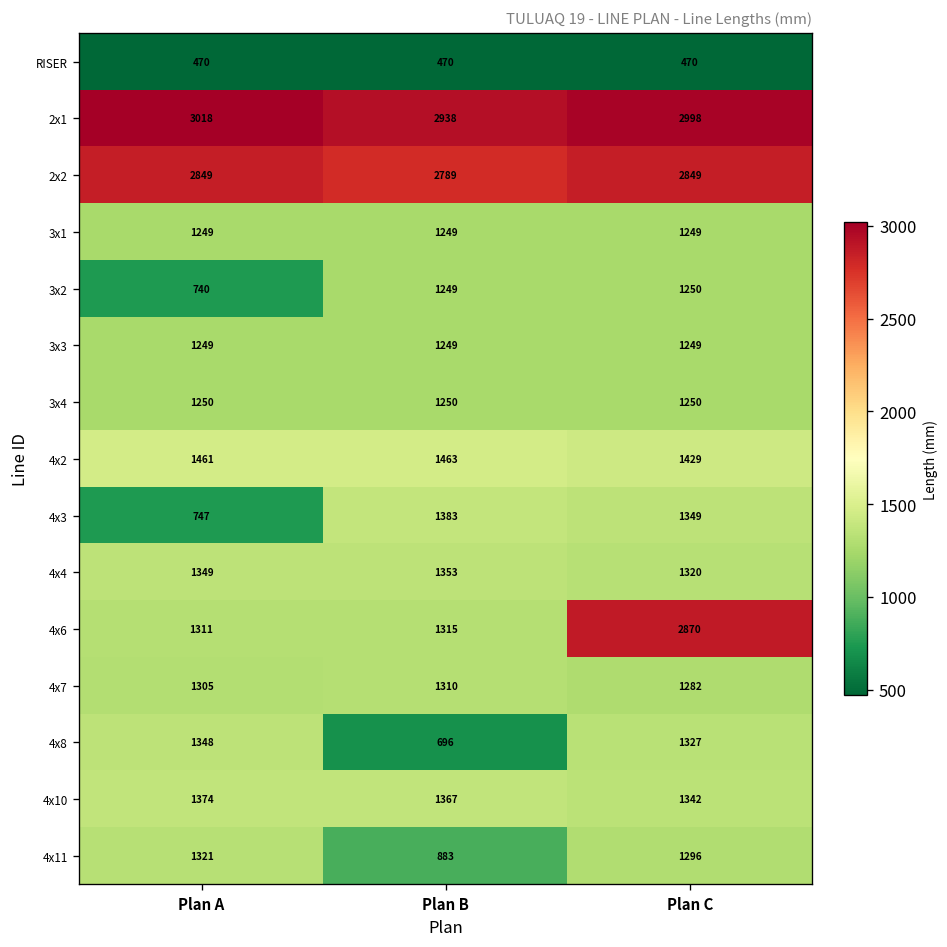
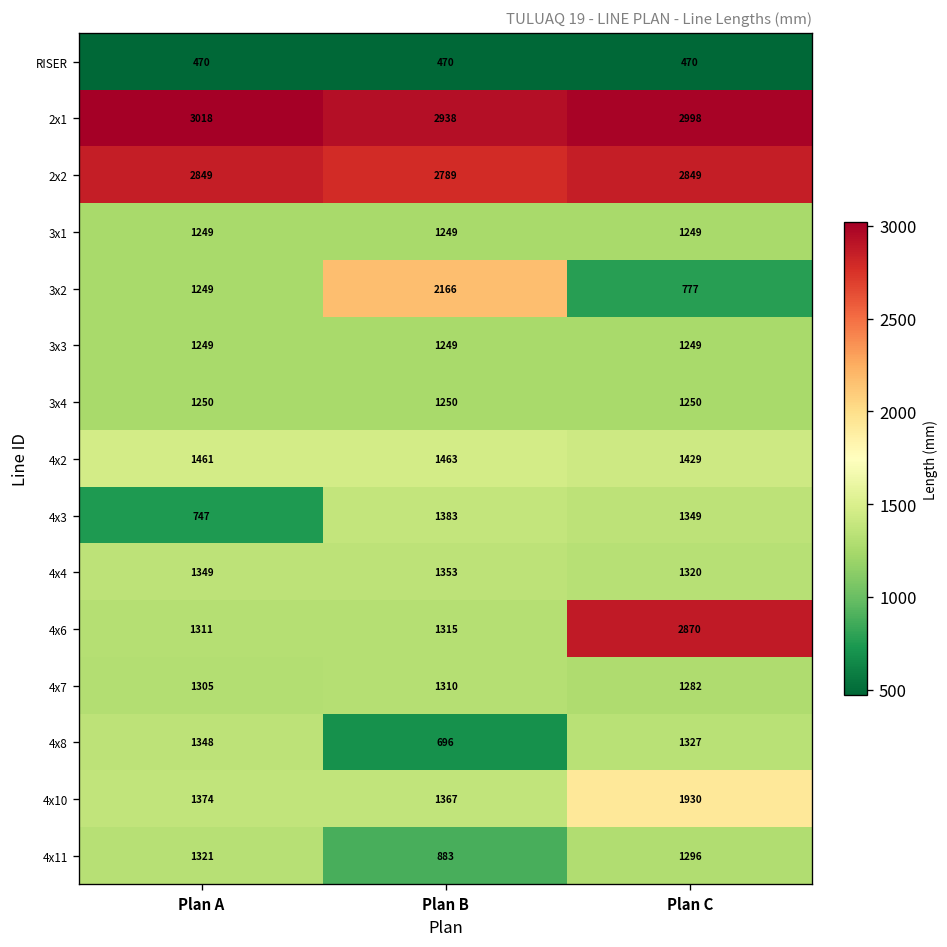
3x2, Plan A: 740 -> 1249
3x2, Plan B: 1249 -> 2166
3x2, Plan C: 1250 -> 777
4x10, Plan C: 1342 -> 1930
